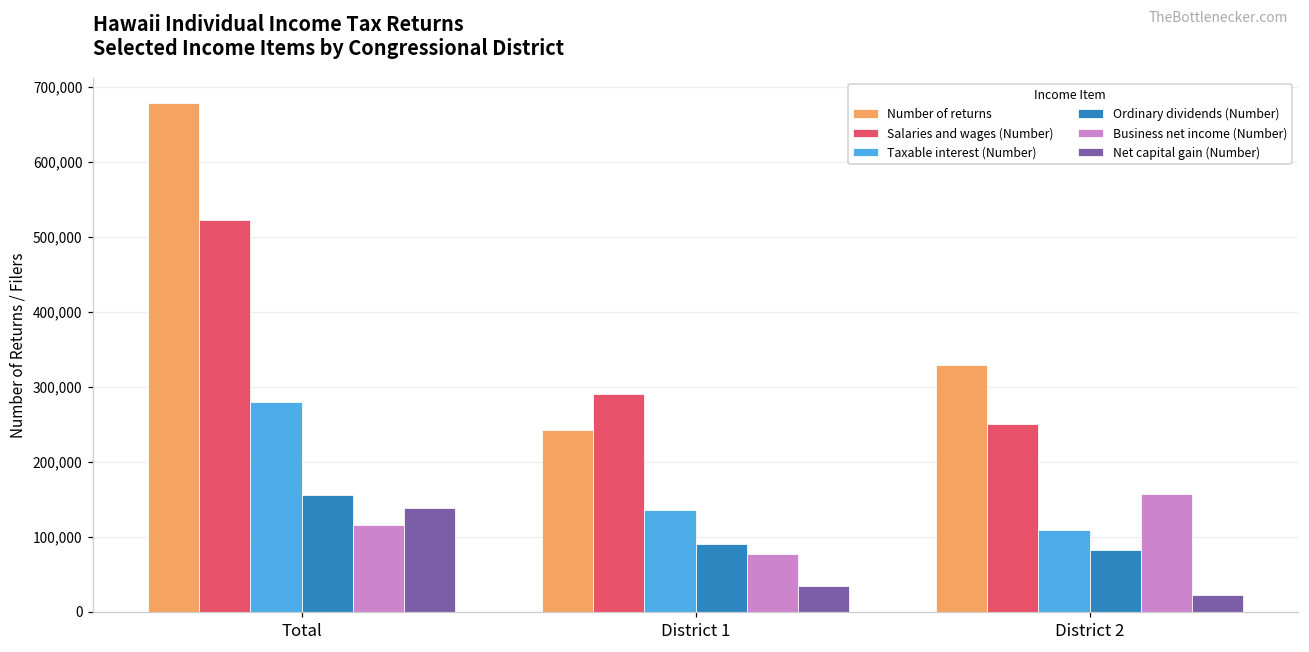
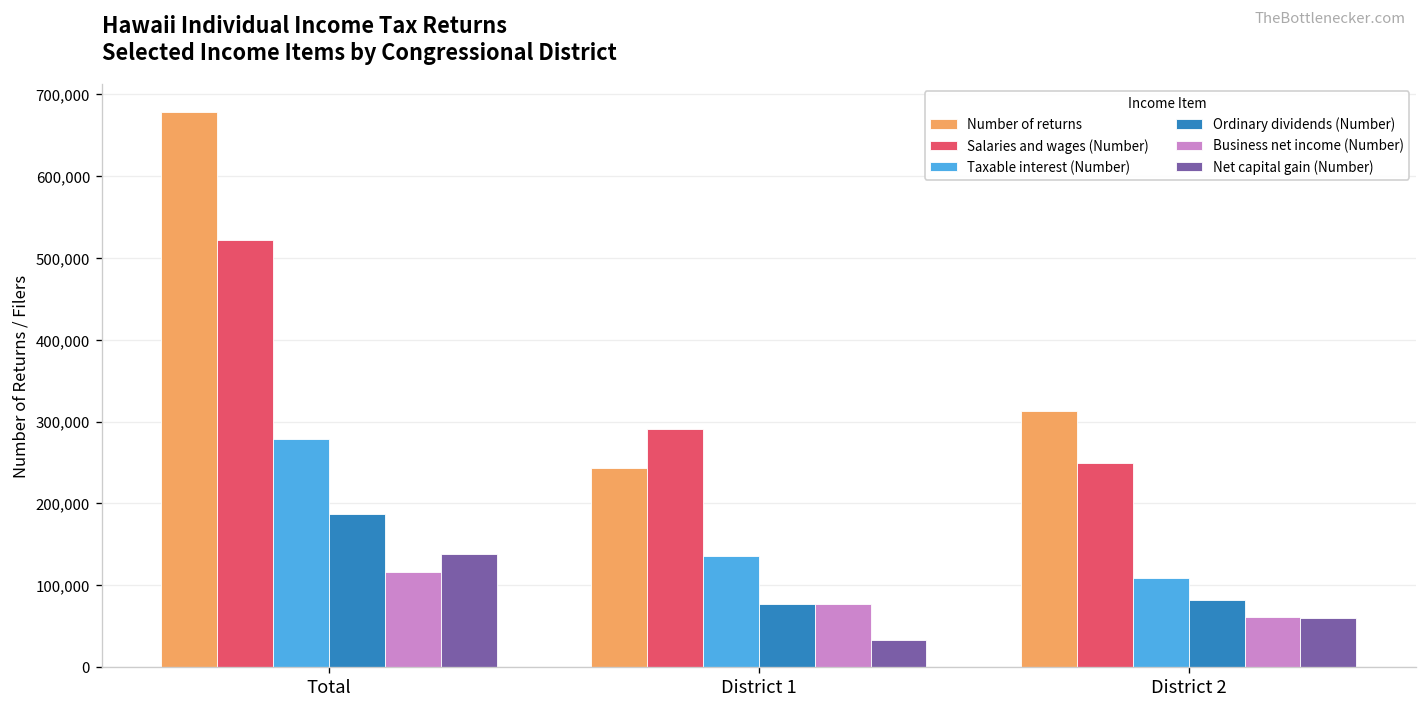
Ordinary dividends (Number), Total: 160,000 -> 190,000
Ordinary dividends (Number), District 1: 90,000 -> 80,000
Number of returns, District 2: 330,000 -> 310,000
Business net income (Number), District 2: 160,000 -> 60,000
Net capital gain (Number), District 2: 20,000 -> 60,000
